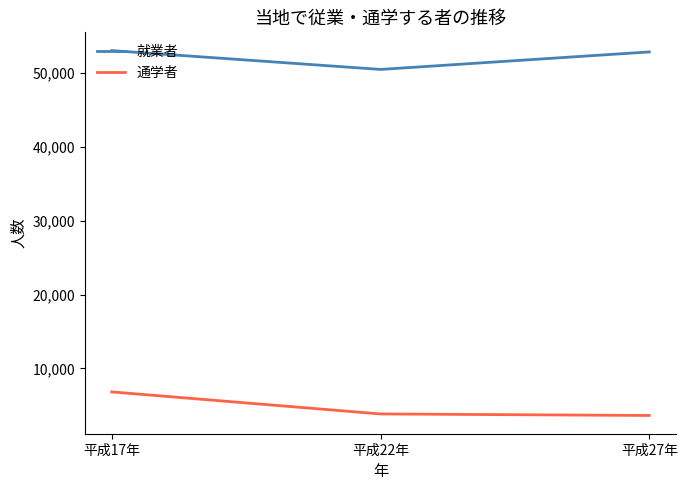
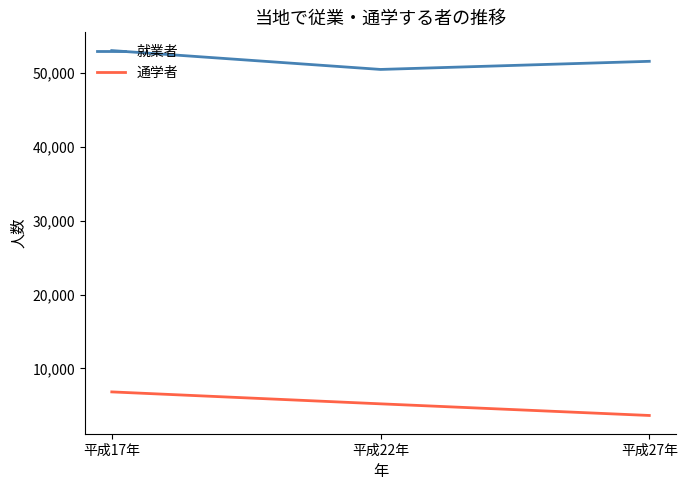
通学者, 平成22年: 4,000 -> 5,000
就業者, 平成27年: 53,000 -> 52,000
